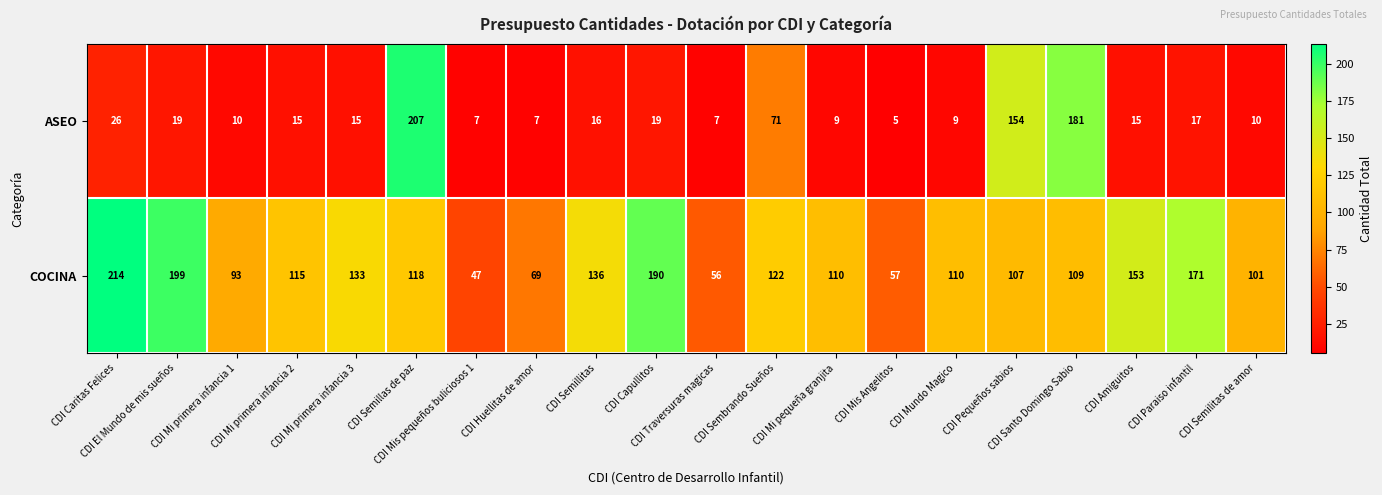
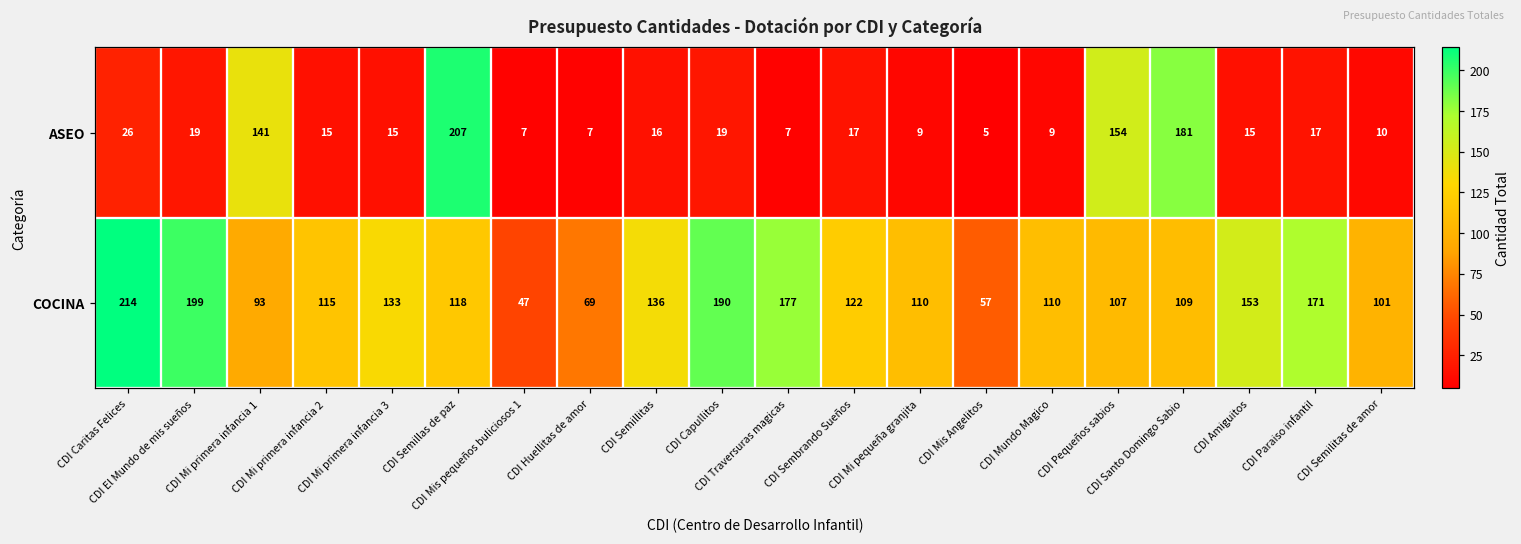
ASEO, CDI Mi primera infancia 1: 10 -> 141
ASEO, CDI Sembrando Sueños: 71 -> 17
COCINA, CDI Traversuras magicas: 56 -> 177
